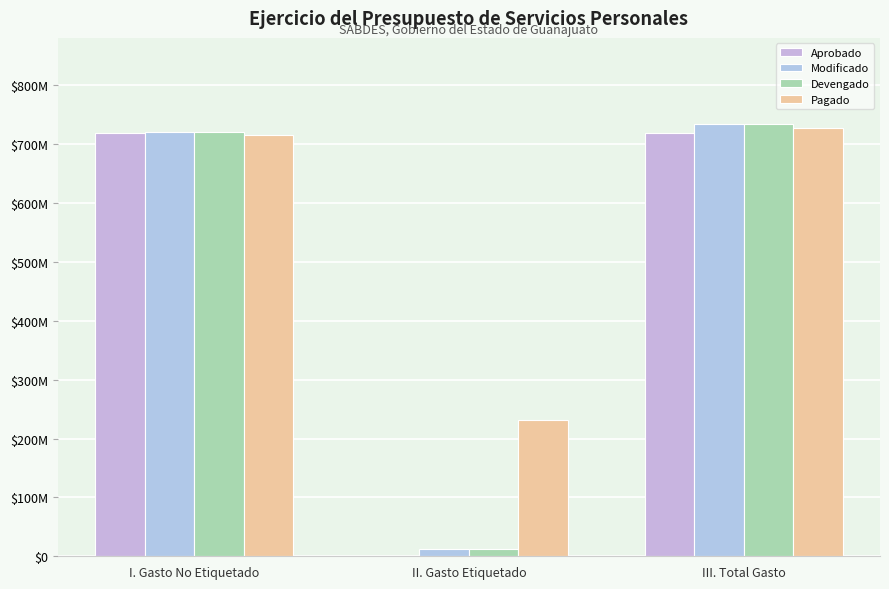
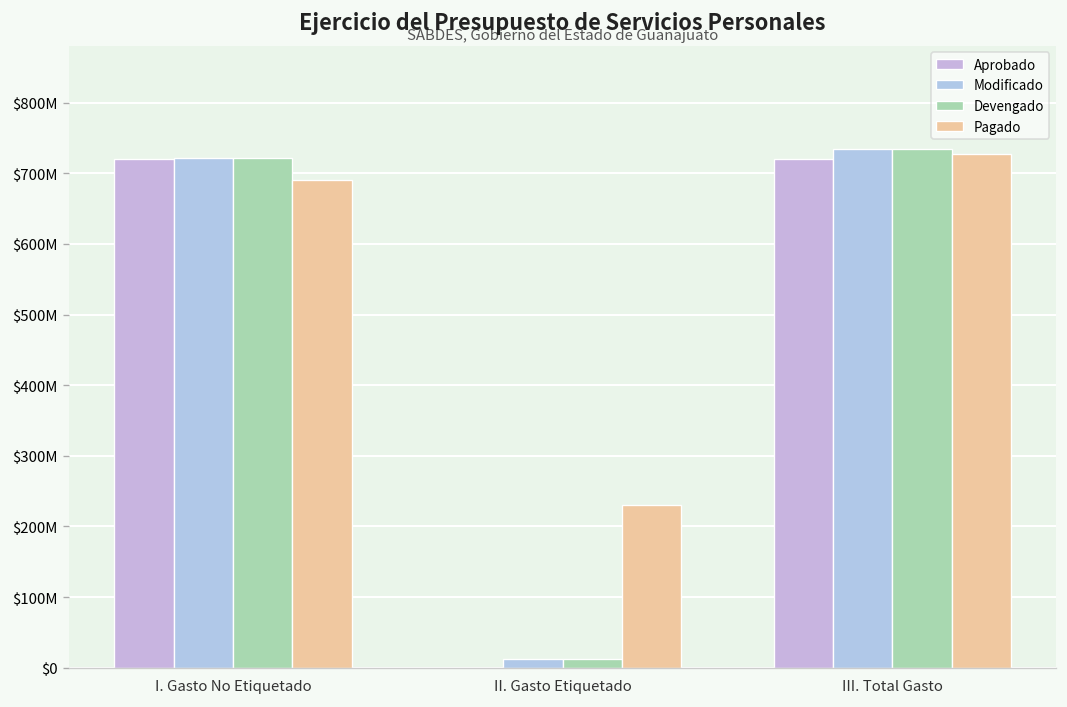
Pagado, I. Gasto No Etiquetado: $720000000 -> $690000000
